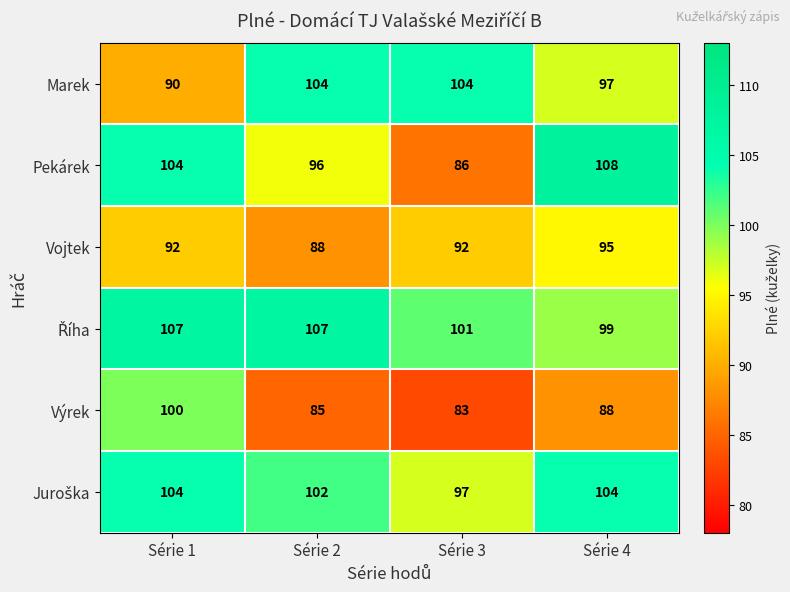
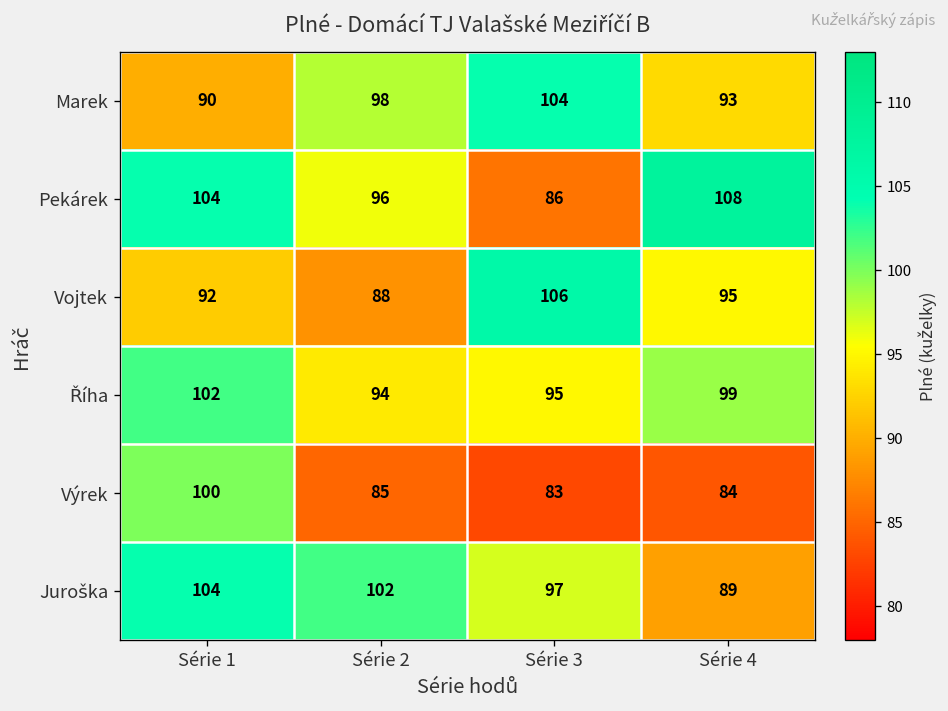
Marek, Série 2: 104 -> 98
Marek, Série 4: 97 -> 93
Vojtek, Série 3: 92 -> 106
Říha, Série 1: 107 -> 102
Říha, Série 2: 107 -> 94
Říha, Série 3: 101 -> 95
Výrek, Série 4: 88 -> 84
Juroška, Série 4: 104 -> 89
